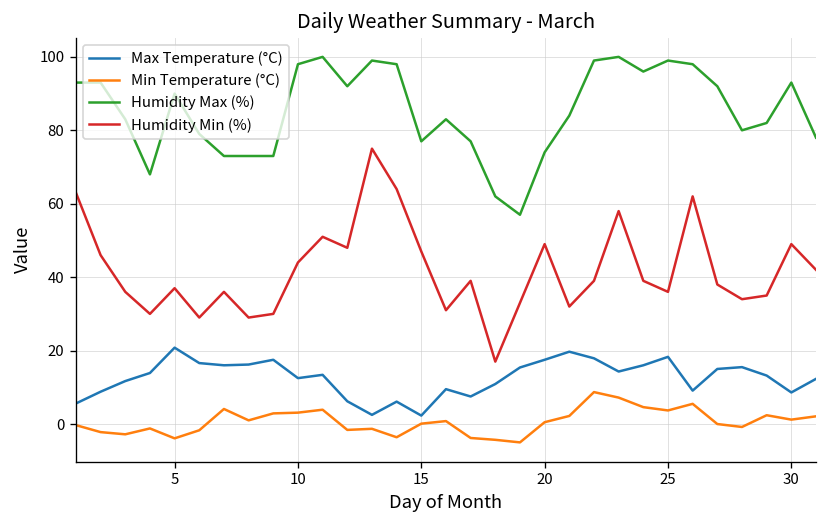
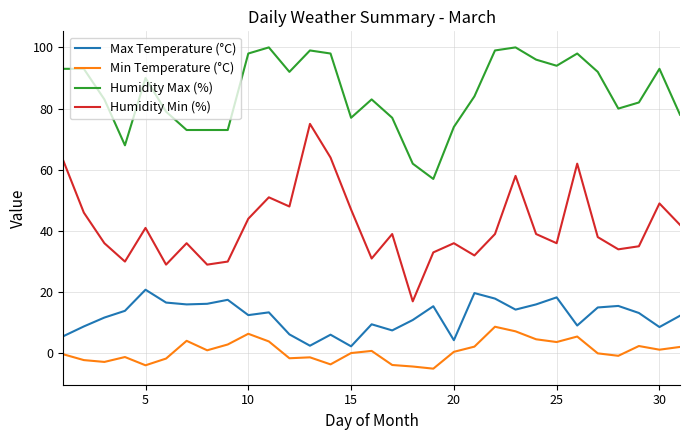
Humidity Min (%), 5: 37 -> 41
Min Temperature (°C), 10: 3 -> 6
Max Temperature (°C), 20: 18 -> 4
Humidity Min (%), 20: 49 -> 36
Humidity Max (%), 25: 99 -> 94
